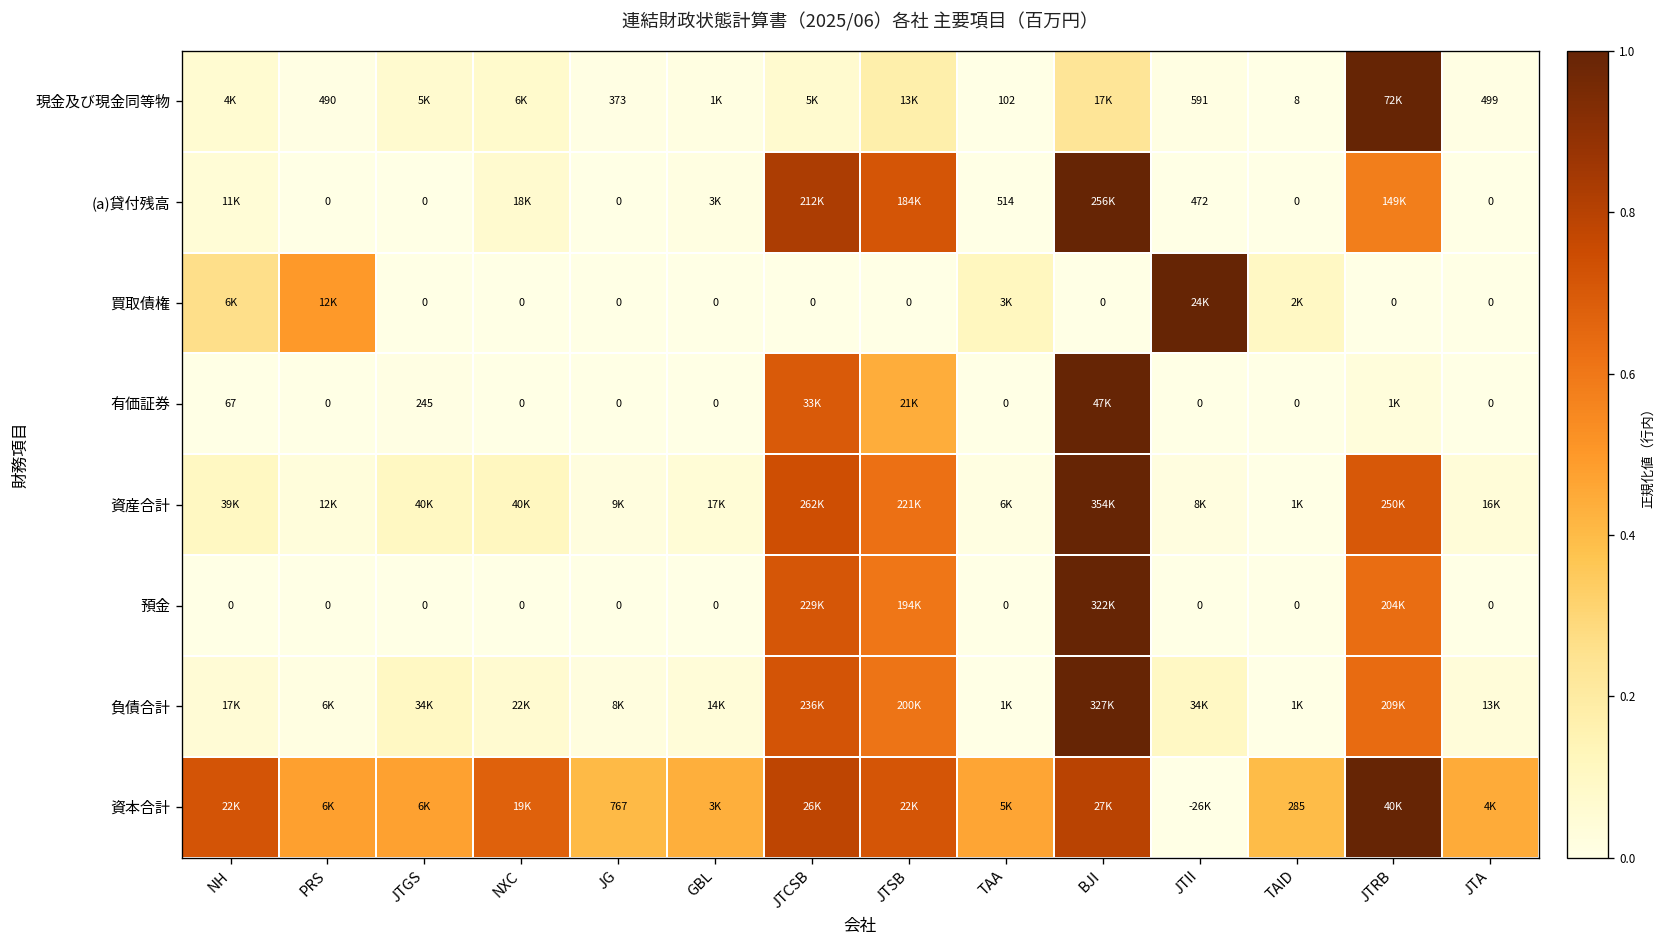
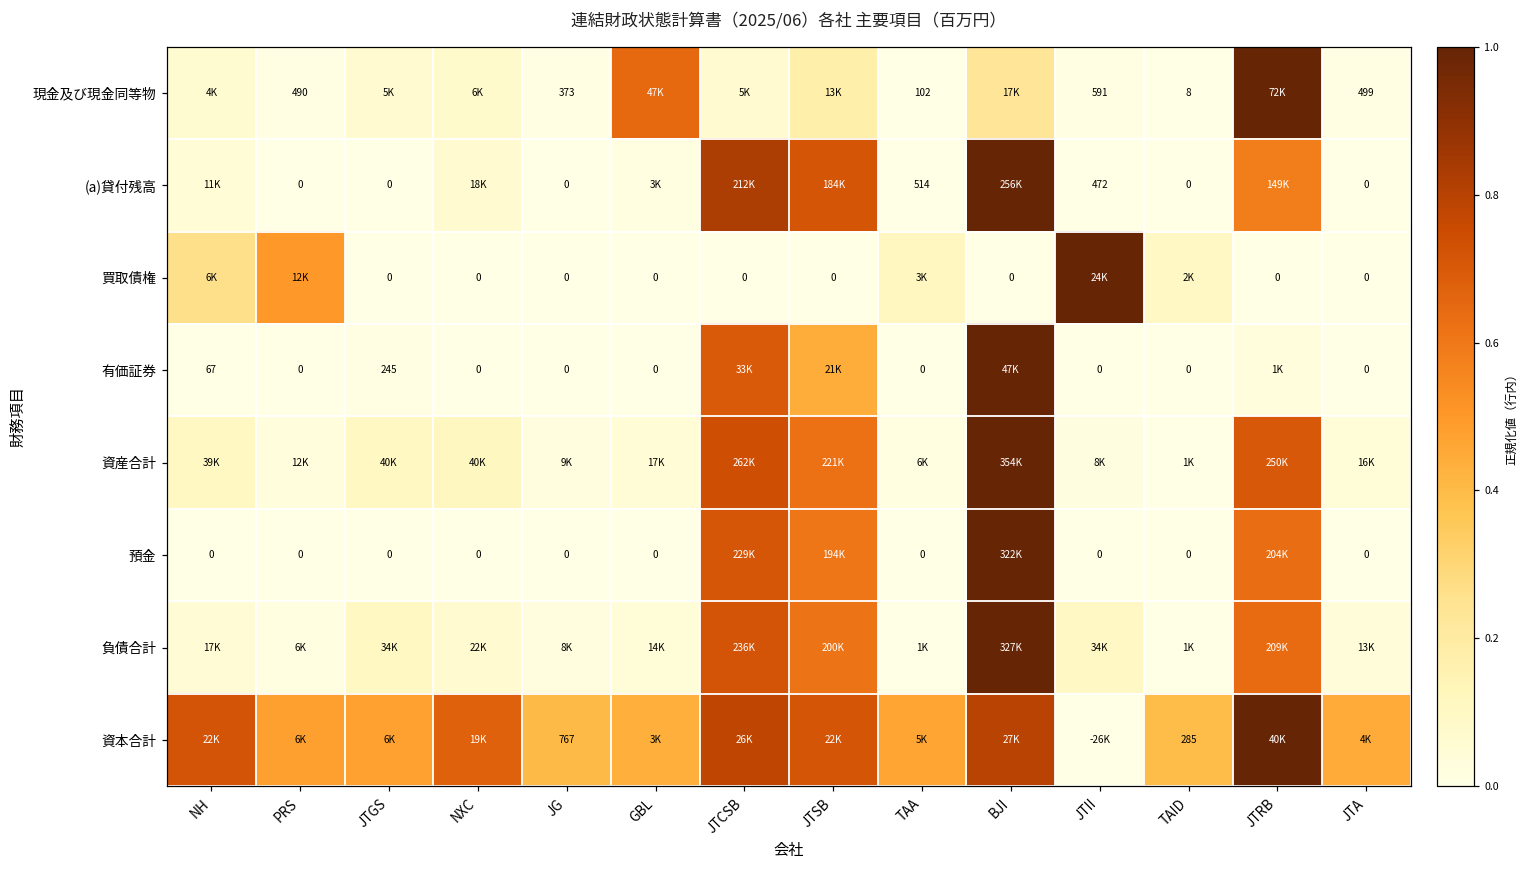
現金及び現金同等物, GBL: 1K -> 47K
